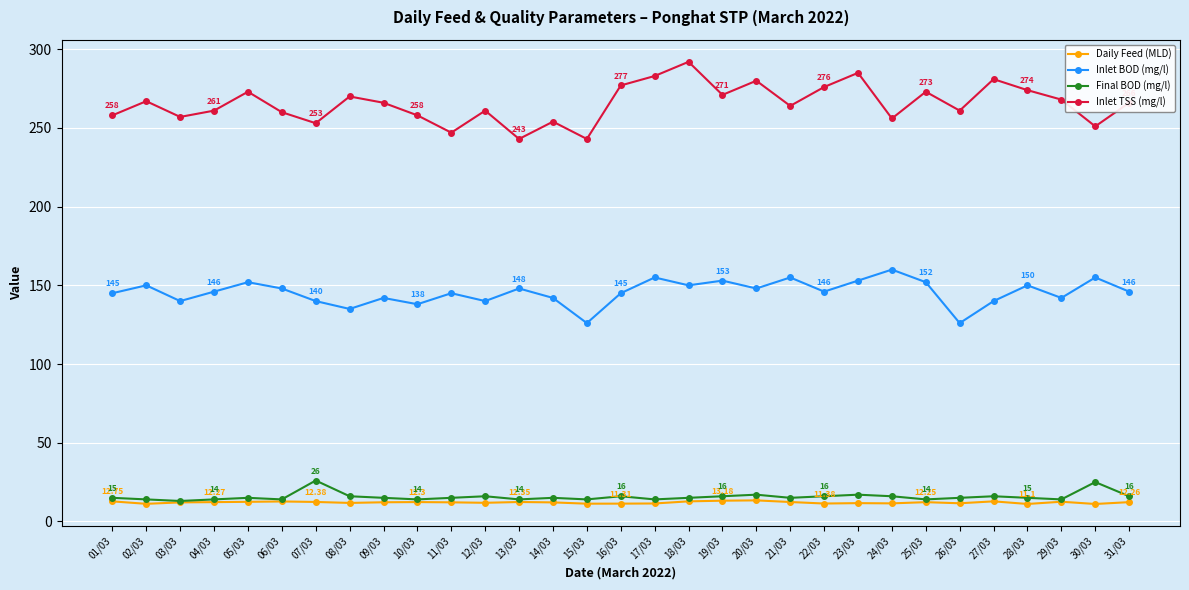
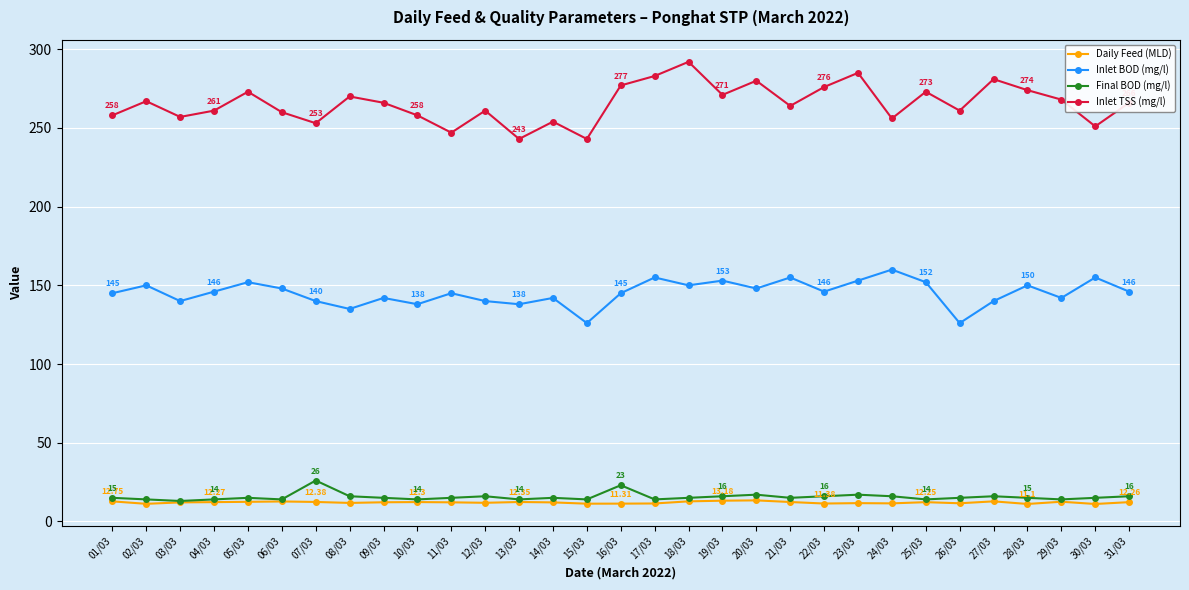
Inlet BOD (mg/l), 13/03: 148 -> 138
Final BOD (mg/l), 16/03: 16 -> 23
Final BOD (mg/l), 30/03: 25 -> 15
